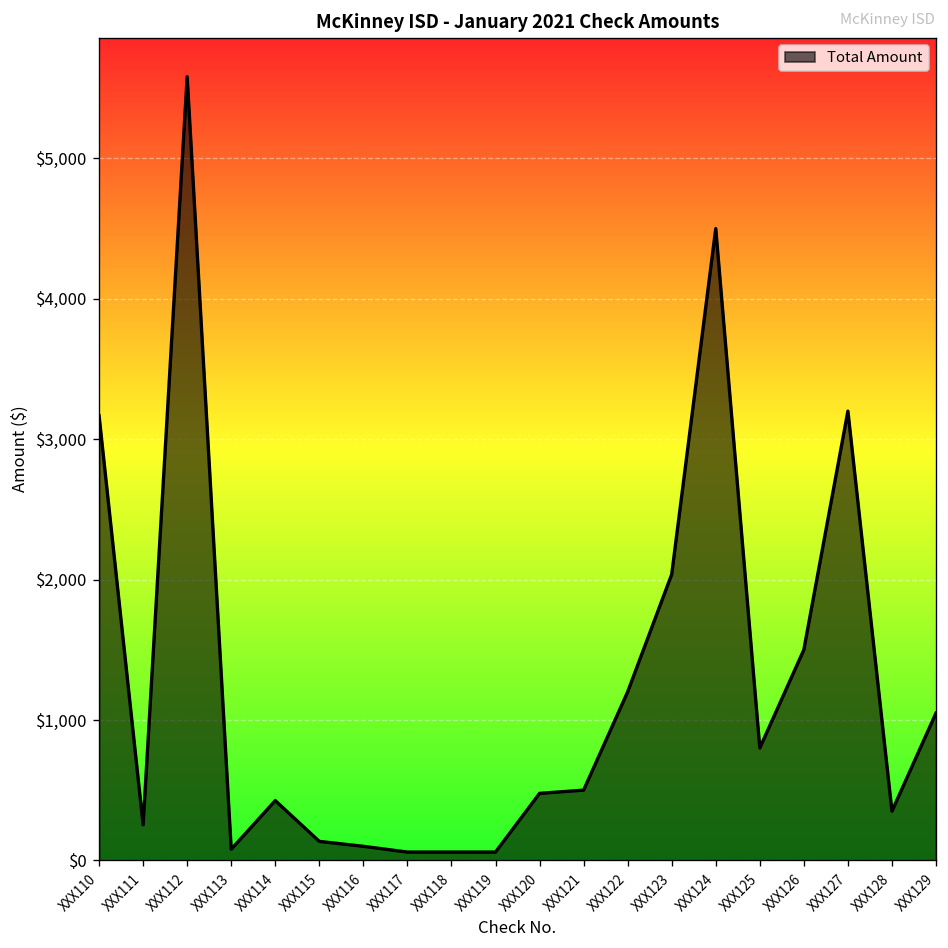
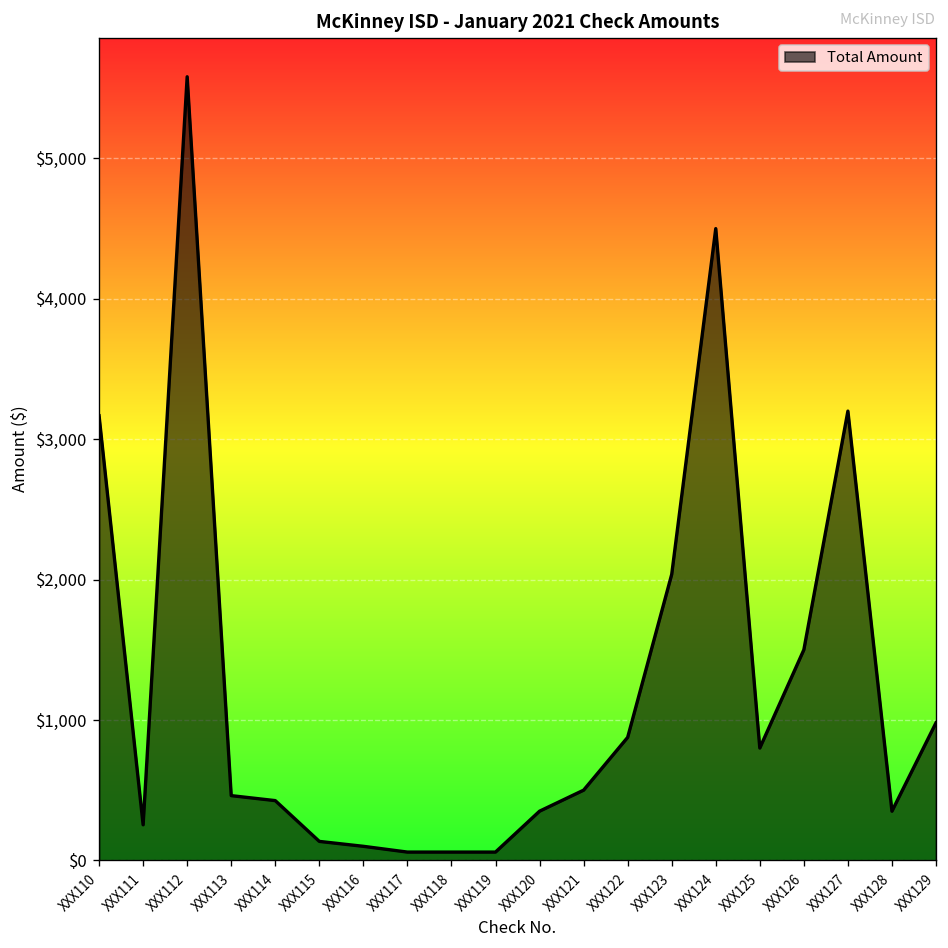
XXX113: $80 -> $460
XXX120: $480 -> $350
XXX122: $1,200 -> $880
XXX129: $1,050 -> $980
